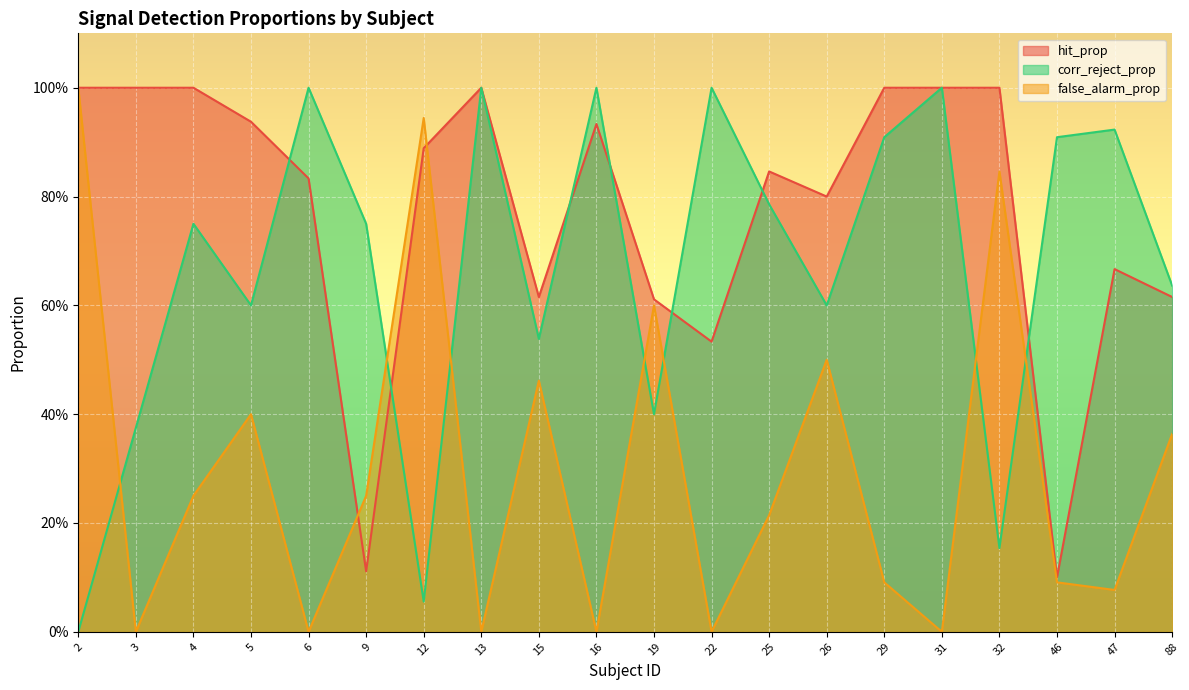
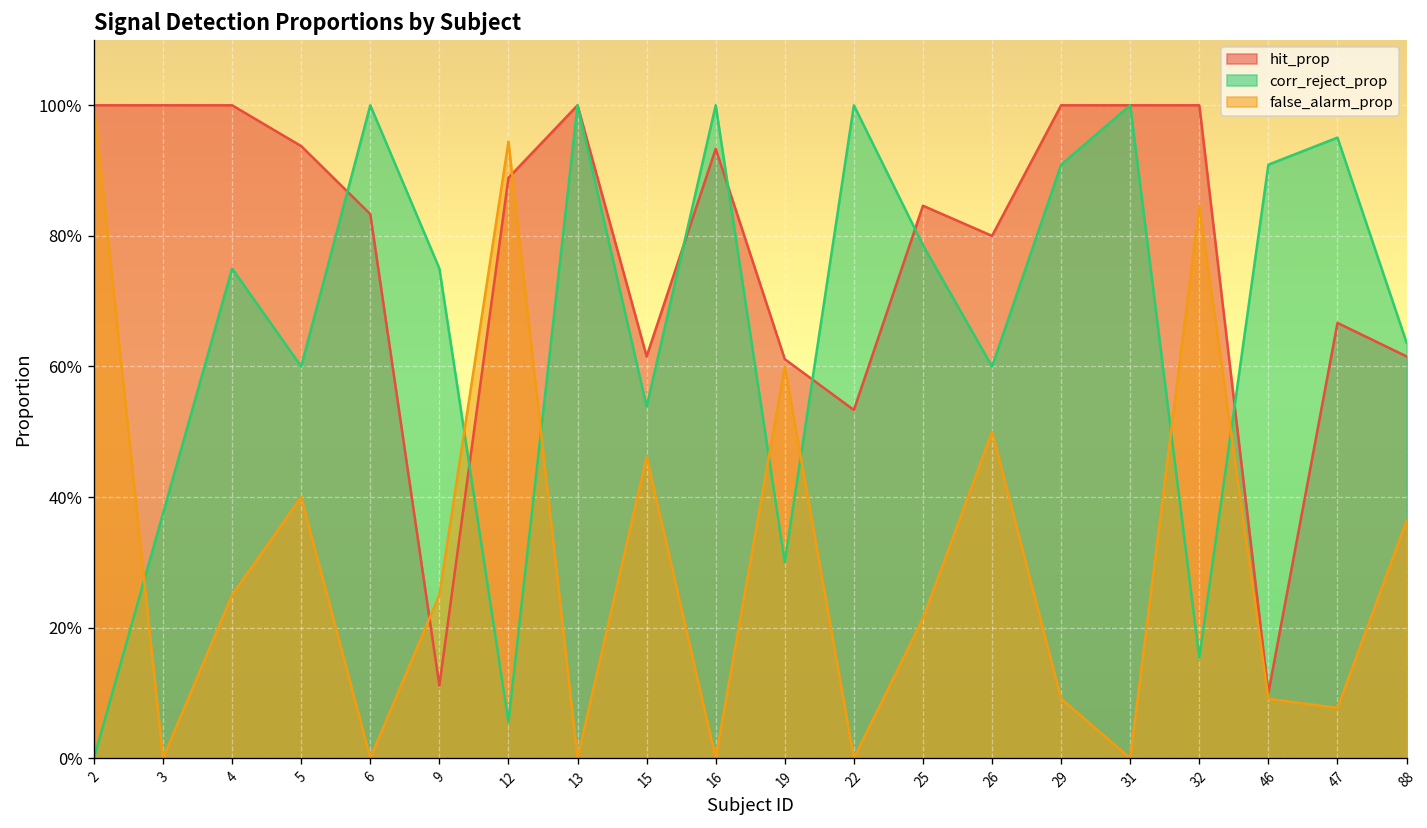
corr_reject_prop, 19: 40% -> 30%
corr_reject_prop, 47: 92% -> 95%
